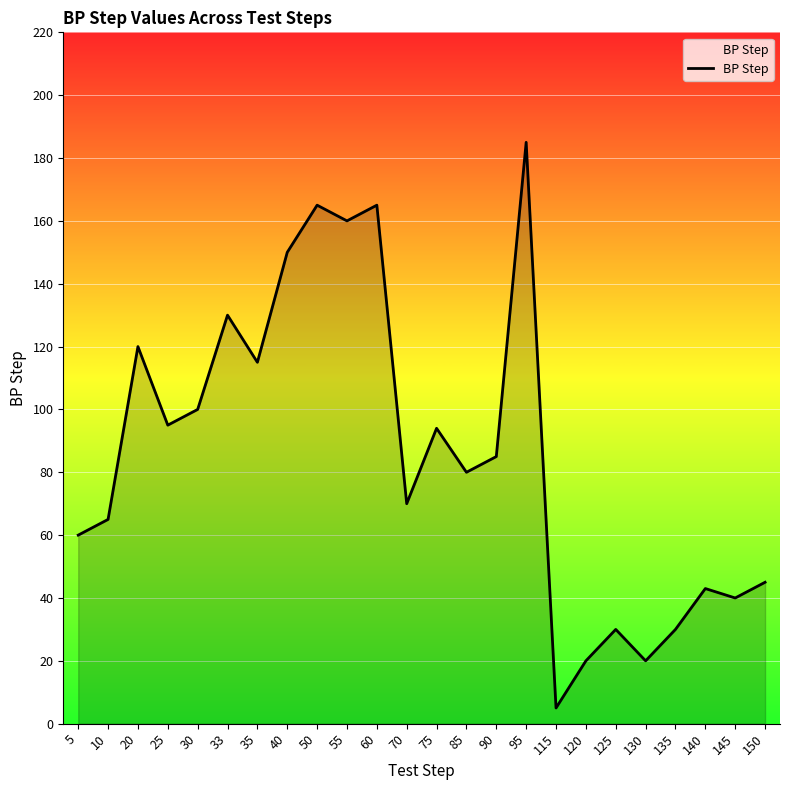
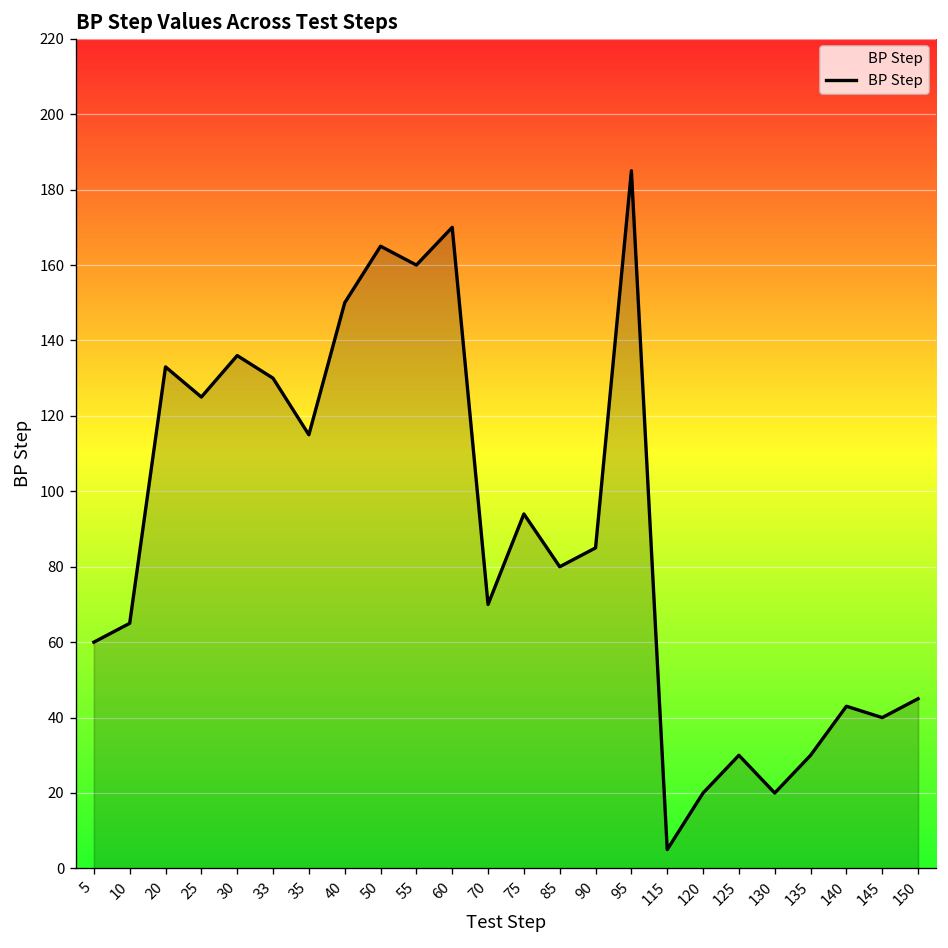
20: 120 -> 133
25: 95 -> 125
30: 100 -> 136
60: 165 -> 170
